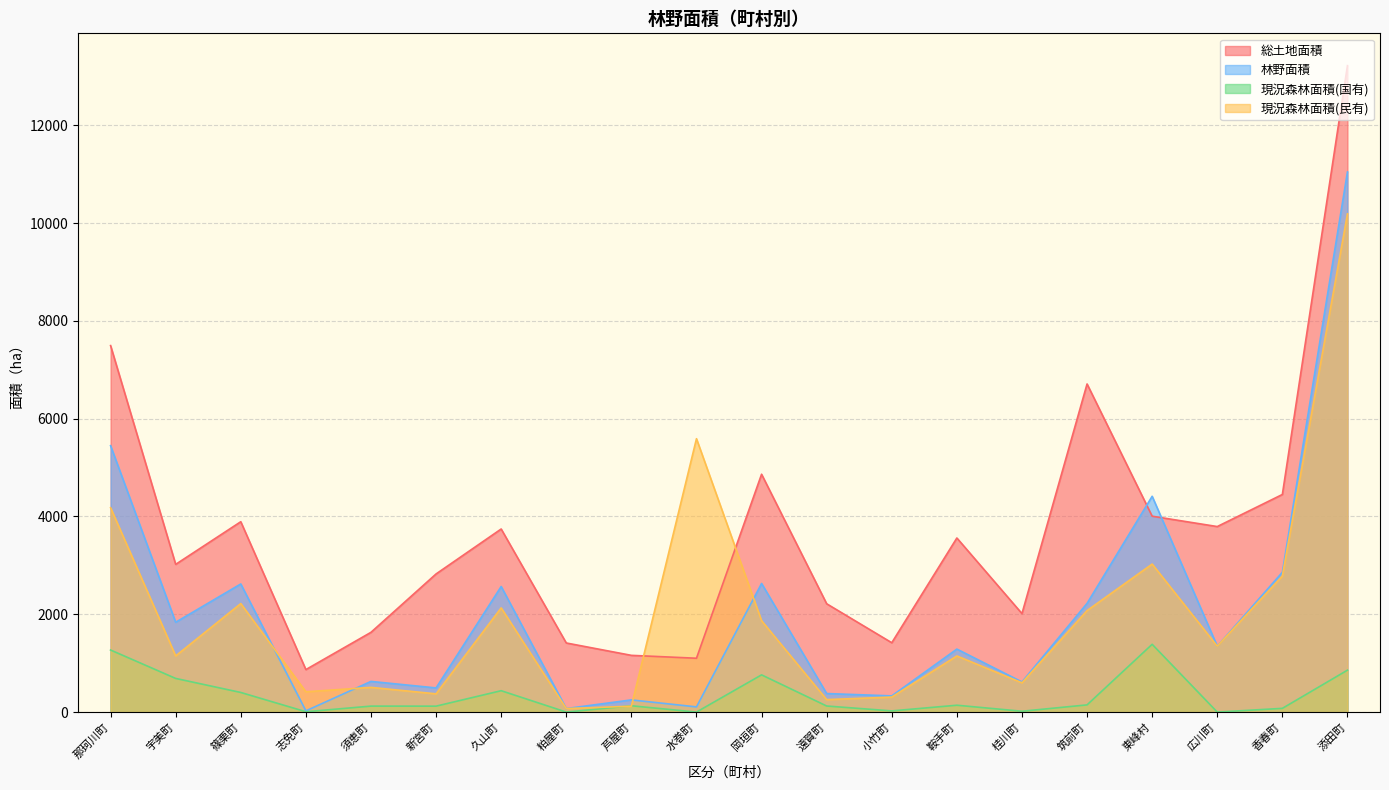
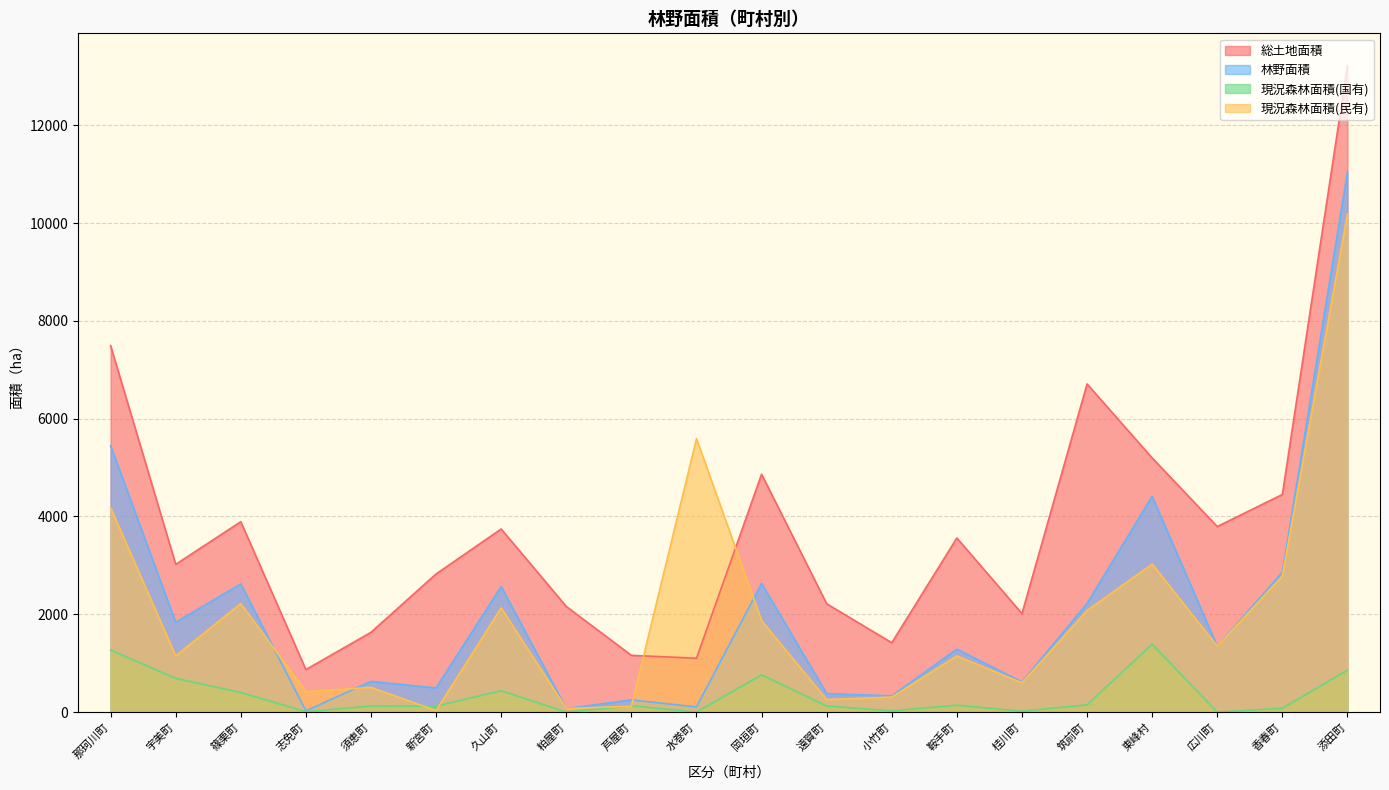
現況森林面積(民有), 新宮町: 400 -> 0
総土地面積, 粕屋町: 1400 -> 2200
総土地面積, 東峰村: 4000 -> 5200
